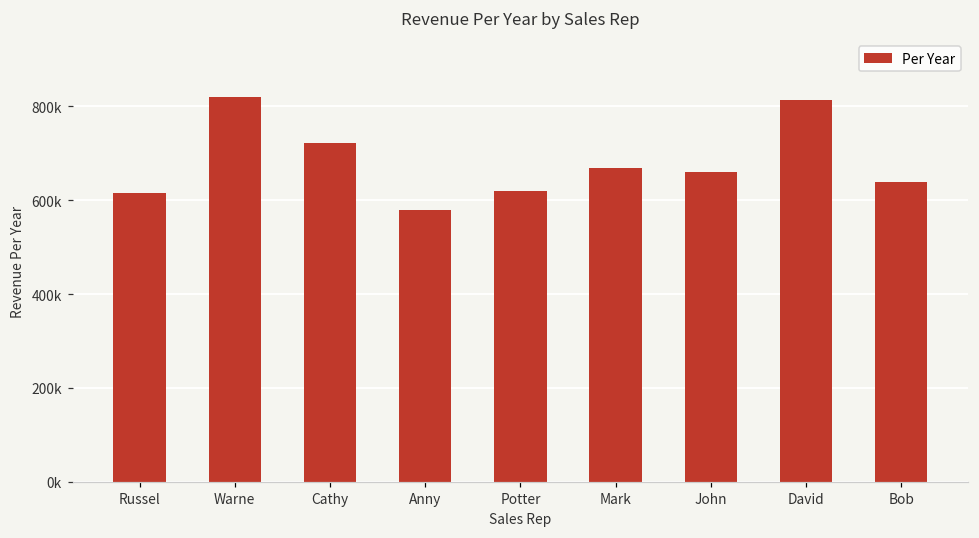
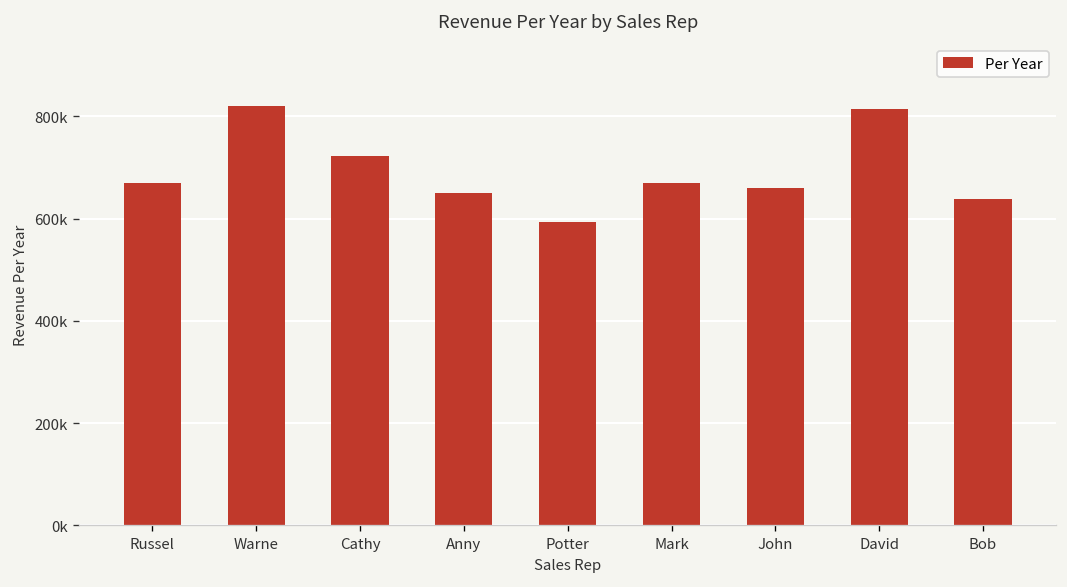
Russel: 610000 -> 670000
Anny: 580000 -> 650000
Potter: 620000 -> 590000
